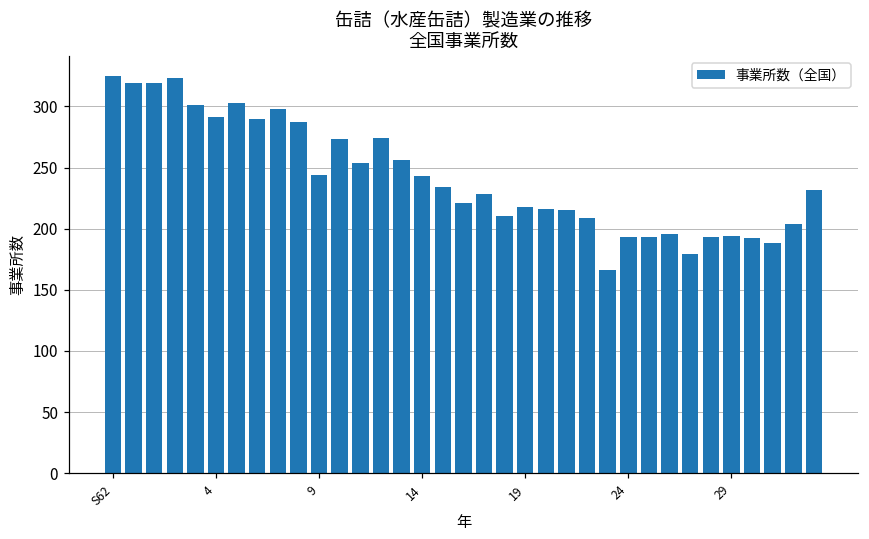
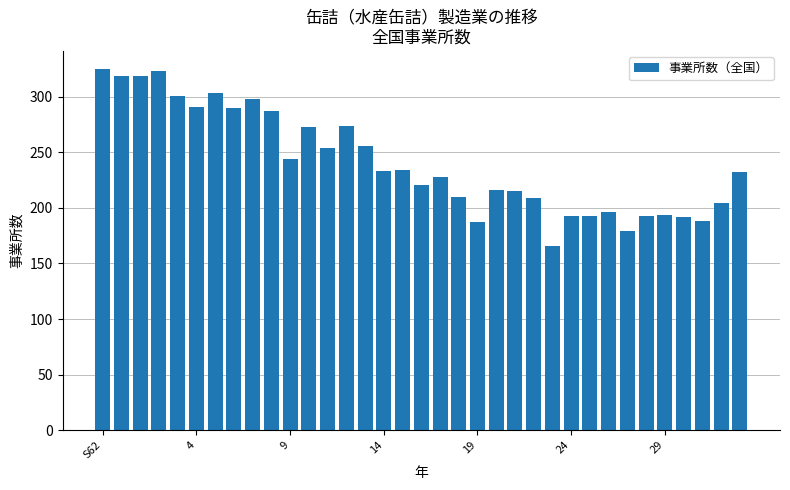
14: 243 -> 233
19: 218 -> 187
